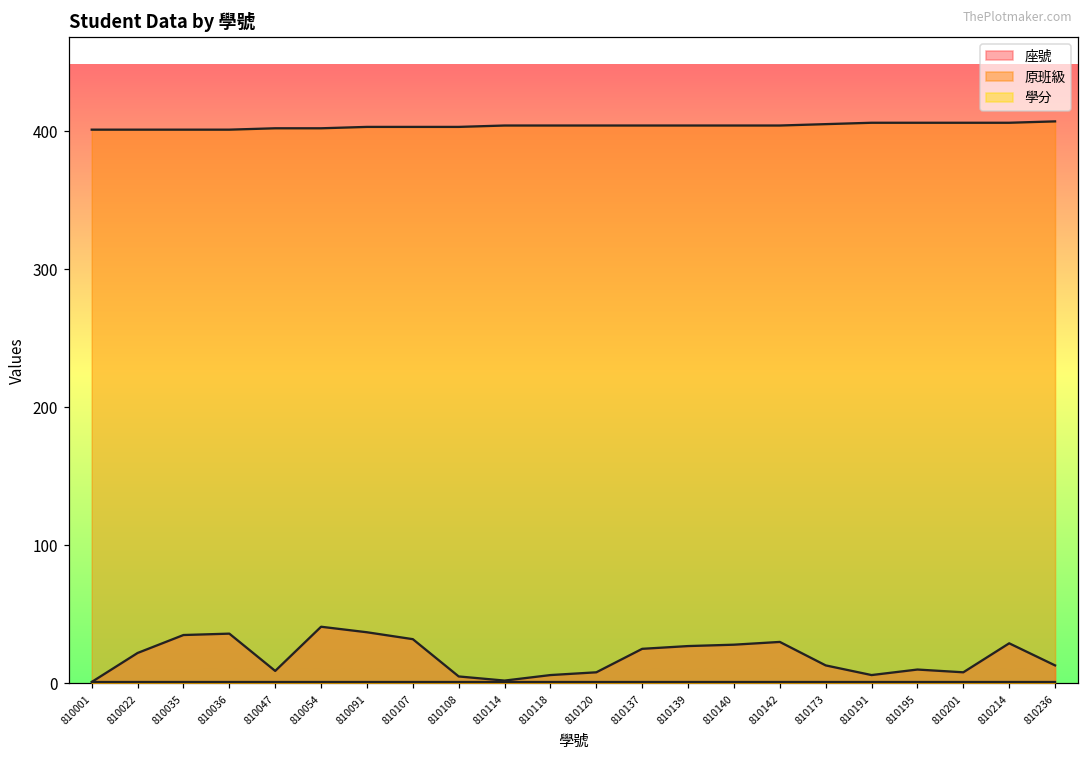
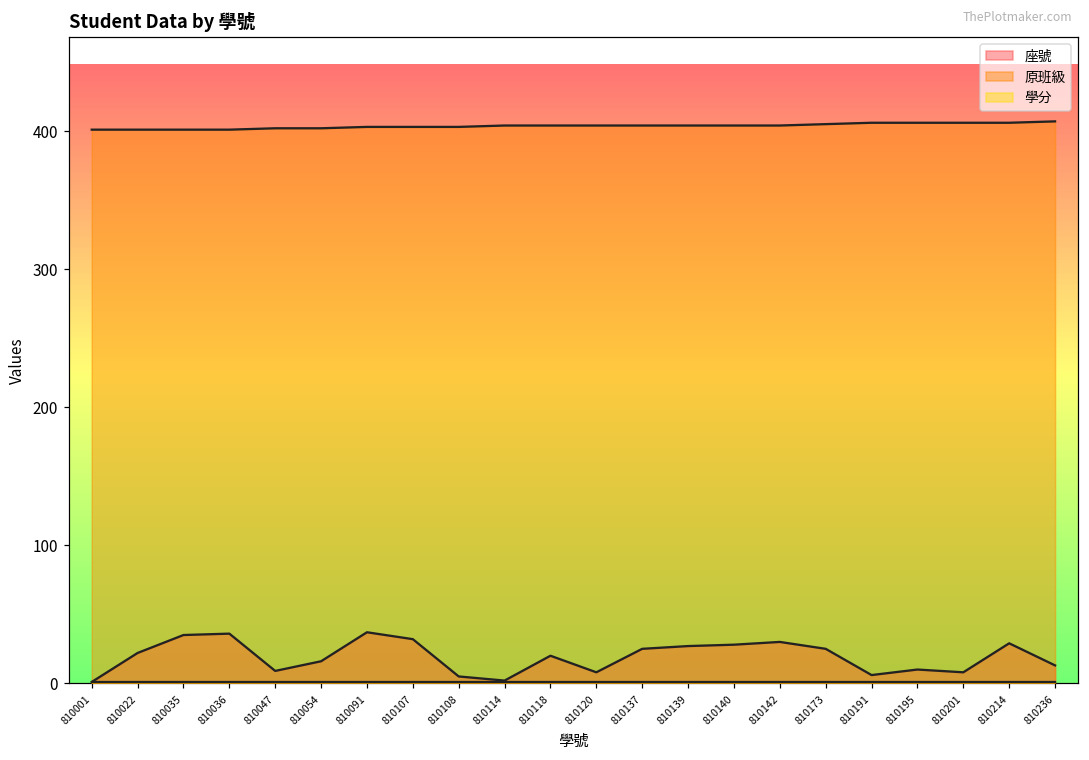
座號, 810054: 41 -> 16
座號, 810118: 6 -> 20
座號, 810173: 13 -> 25
